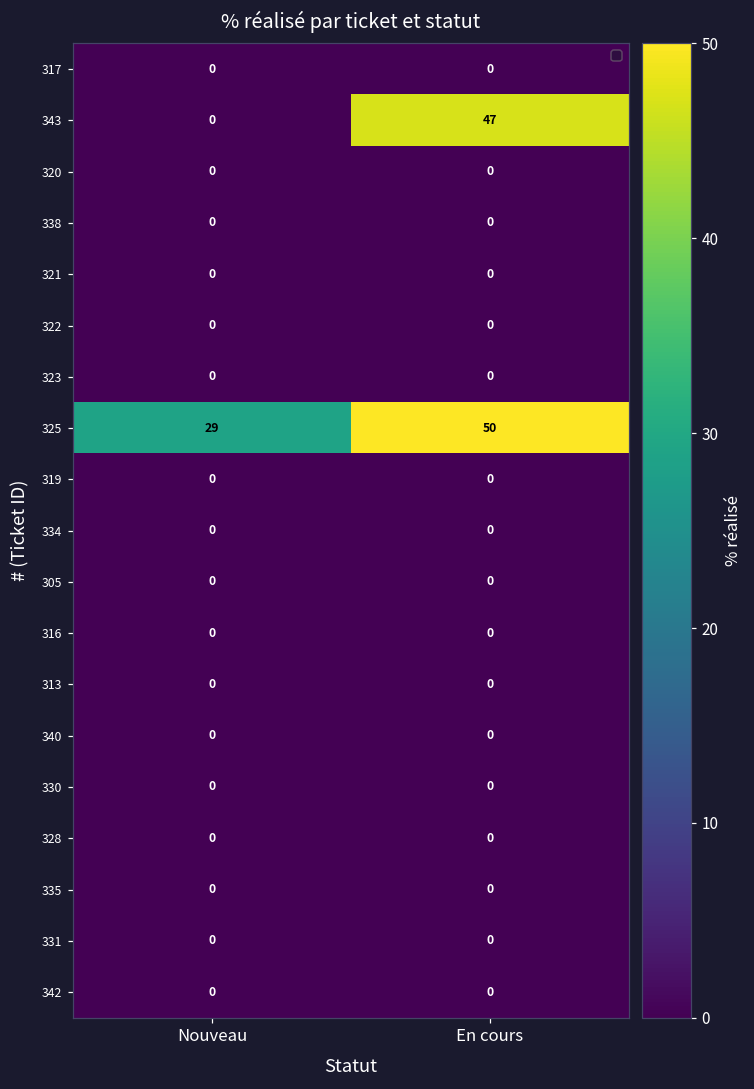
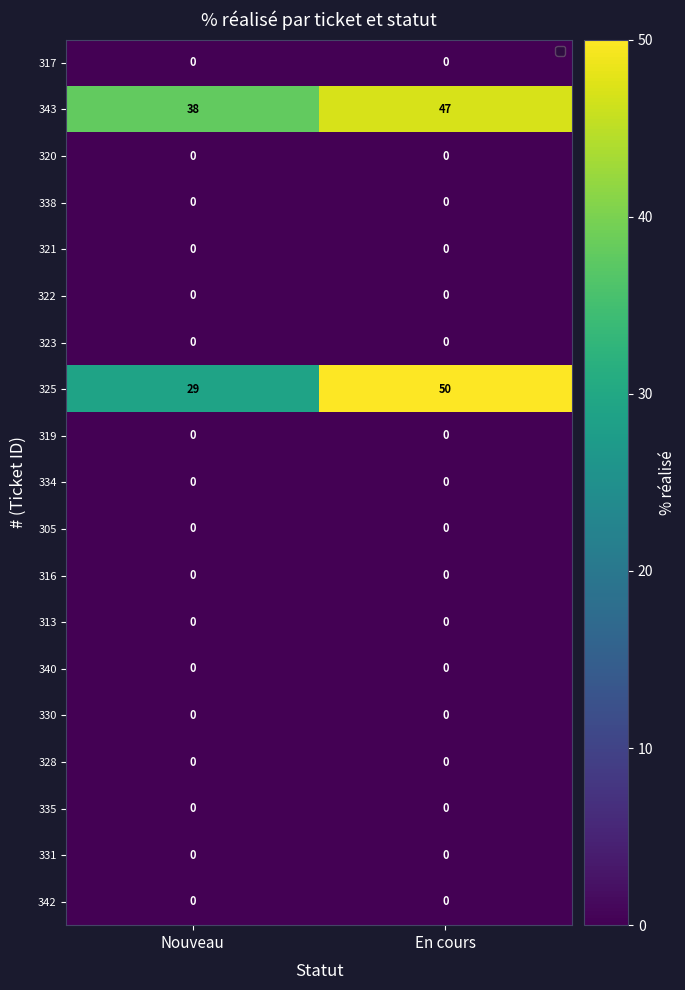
343, Nouveau: 0 -> 38
